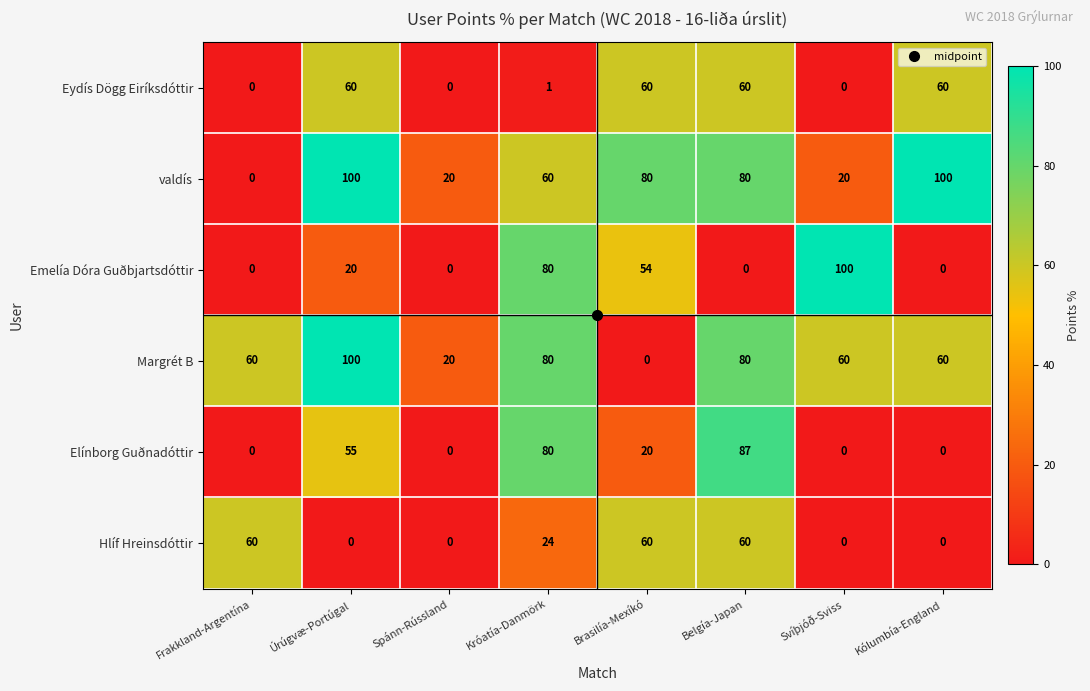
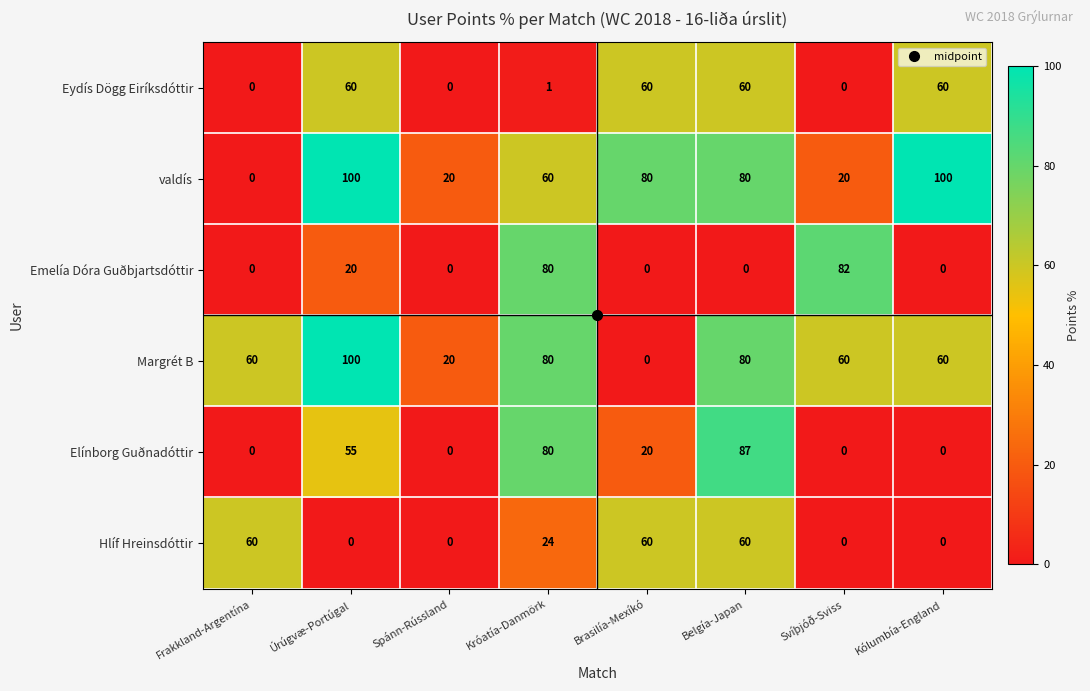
Emelía Dóra Guðbjartsdóttir, Brasilía-Mexíkó: 54 -> 0
Emelía Dóra Guðbjartsdóttir, Svíþjóð-Sviss: 100 -> 82
